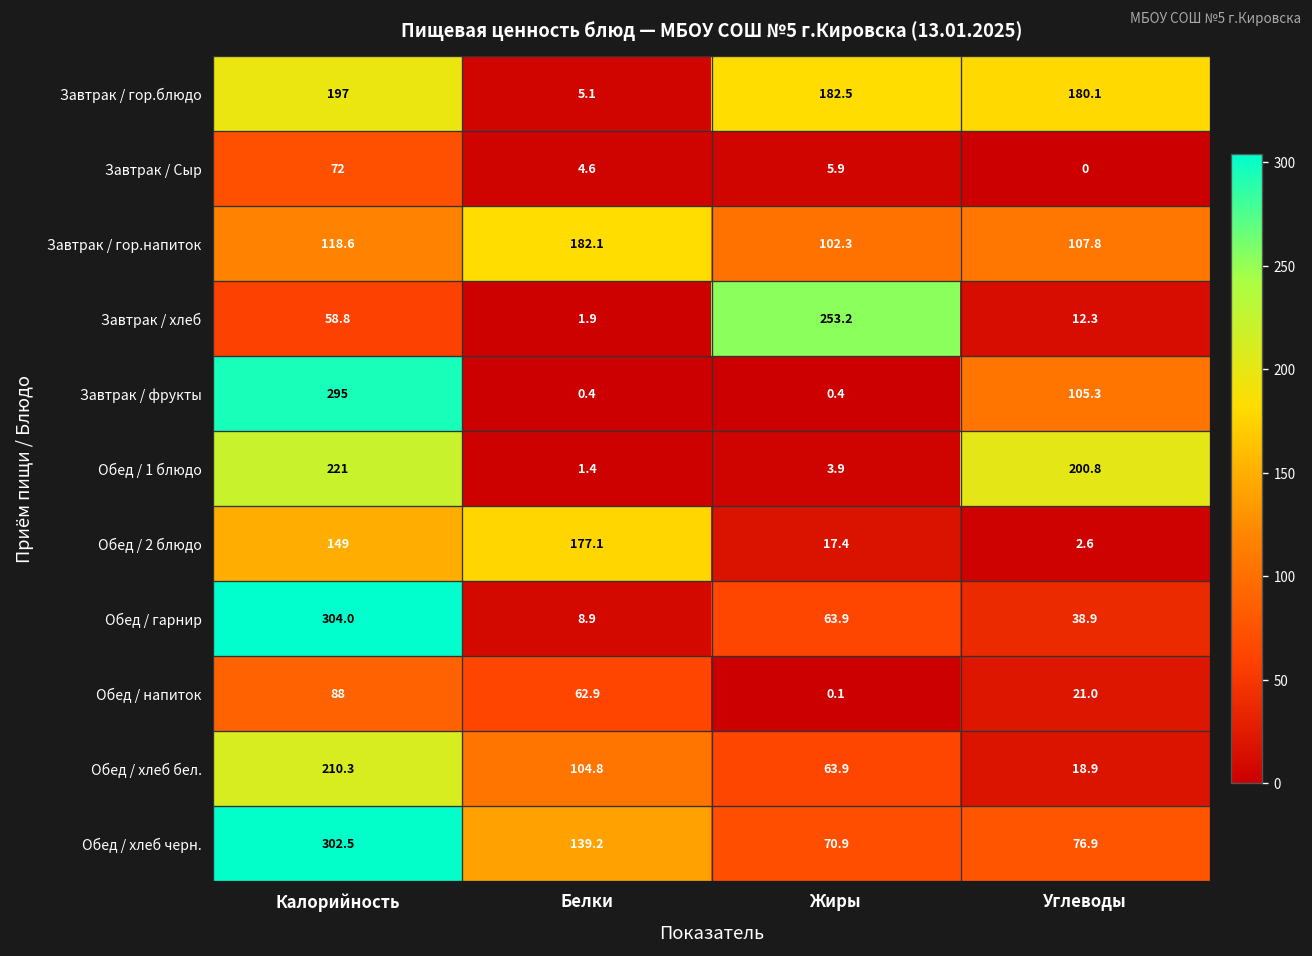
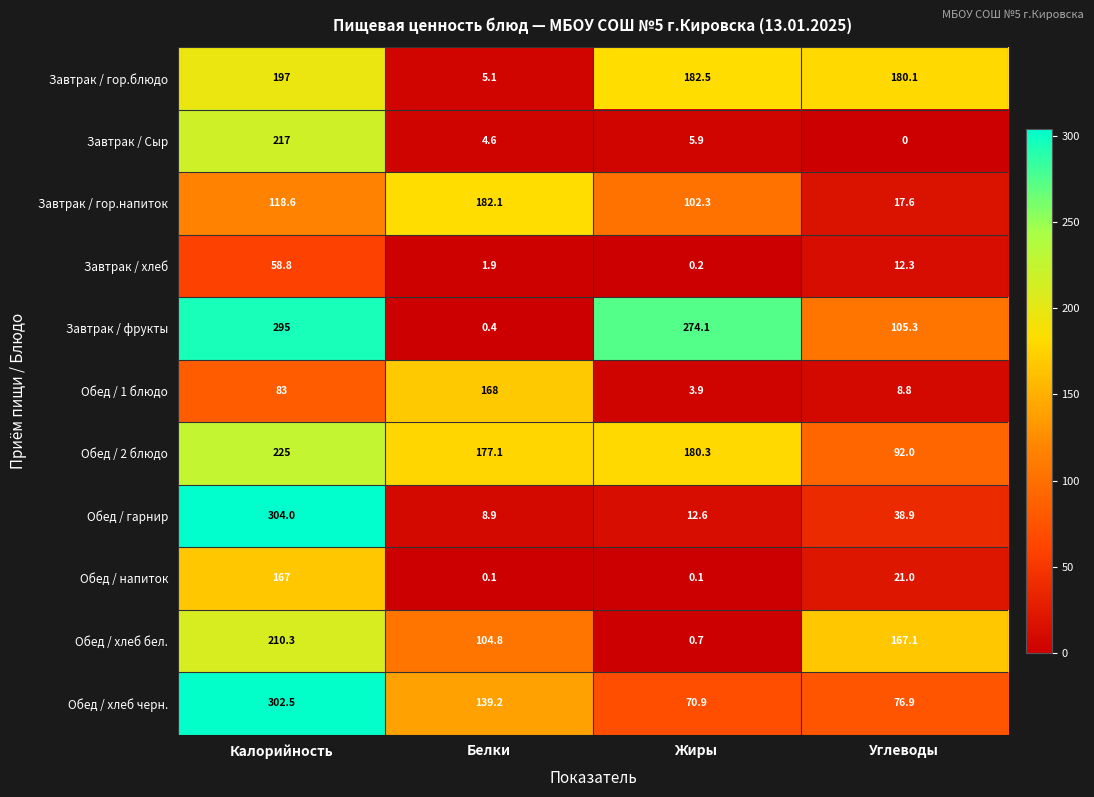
Завтрак / Сыр, Калорийность: 72 -> 217
Завтрак / гор.напиток, Углеводы: 107.8 -> 17.6
Завтрак / хлеб, Жиры: 253.2 -> 0.2
Завтрак / фрукты, Жиры: 0.4 -> 274.1
Обед / 1 блюдо, Калорийность: 221 -> 83
Обед / 1 блюдо, Белки: 1.4 -> 168
Обед / 1 блюдо, Углеводы: 200.8 -> 8.8
Обед / 2 блюдо, Калорийность: 149 -> 225
Обед / 2 блюдо, Жиры: 17.4 -> 180.3
Обед / 2 блюдо, Углеводы: 2.6 -> 92.0
Обед / гарнир, Жиры: 63.9 -> 12.6
Обед / напиток, Калорийность: 88 -> 167
Обед / напиток, Белки: 62.9 -> 0.1
Обед / хлеб бел., Жиры: 63.9 -> 0.7
Обед / хлеб бел., Углеводы: 18.9 -> 167.1
